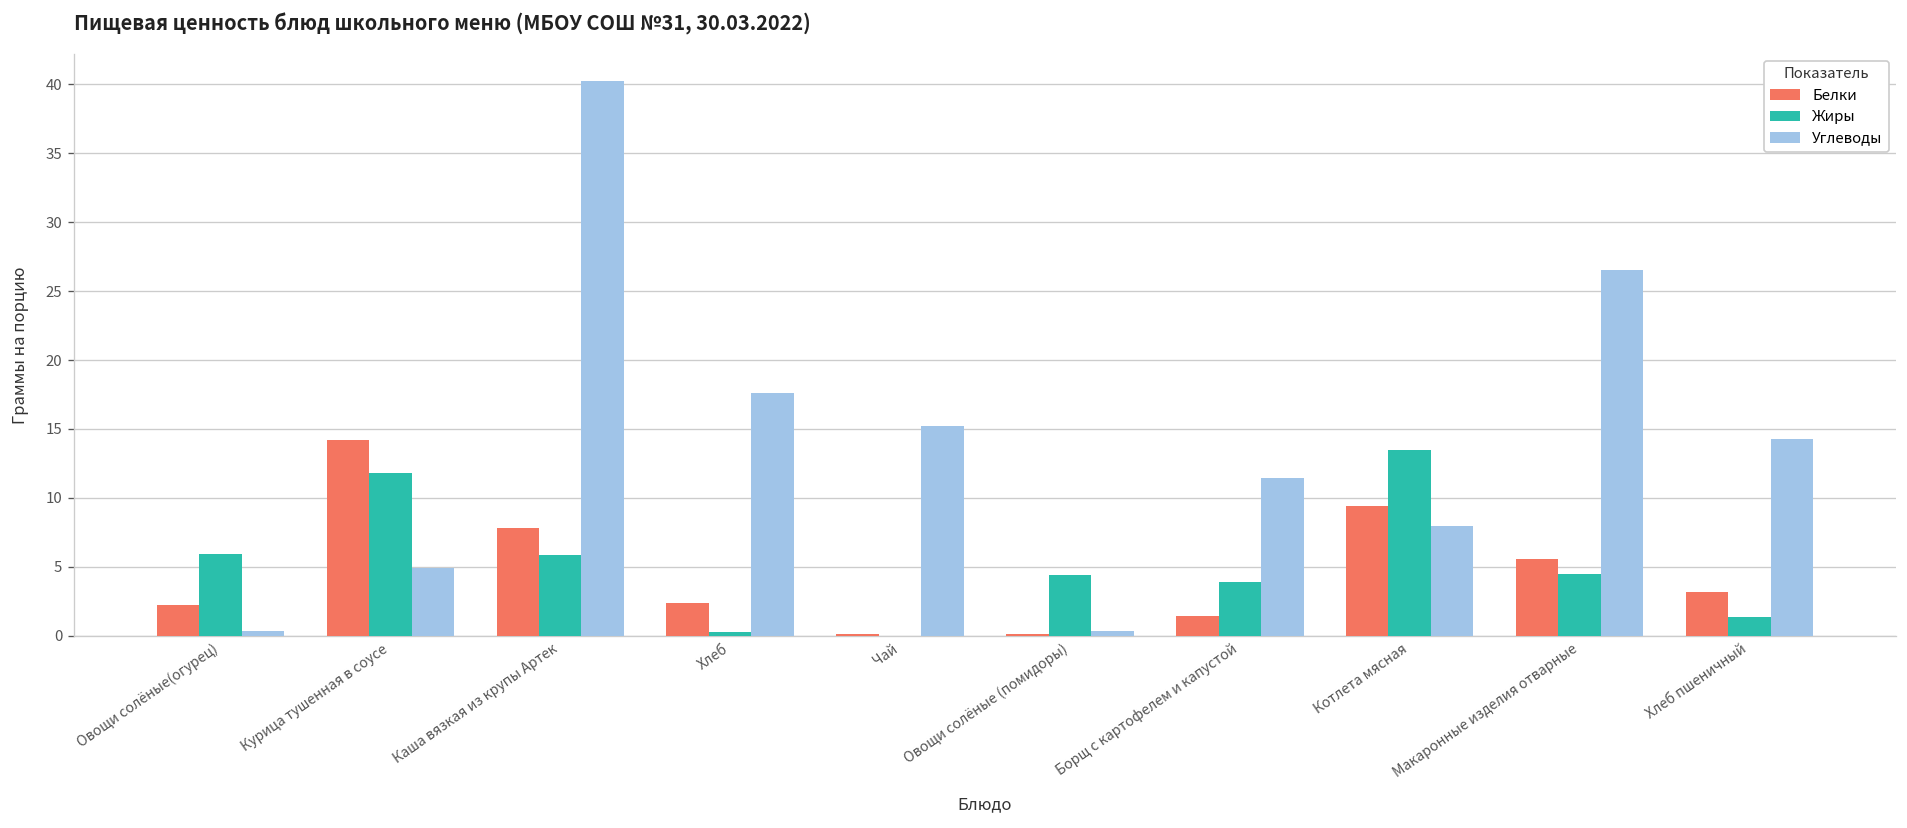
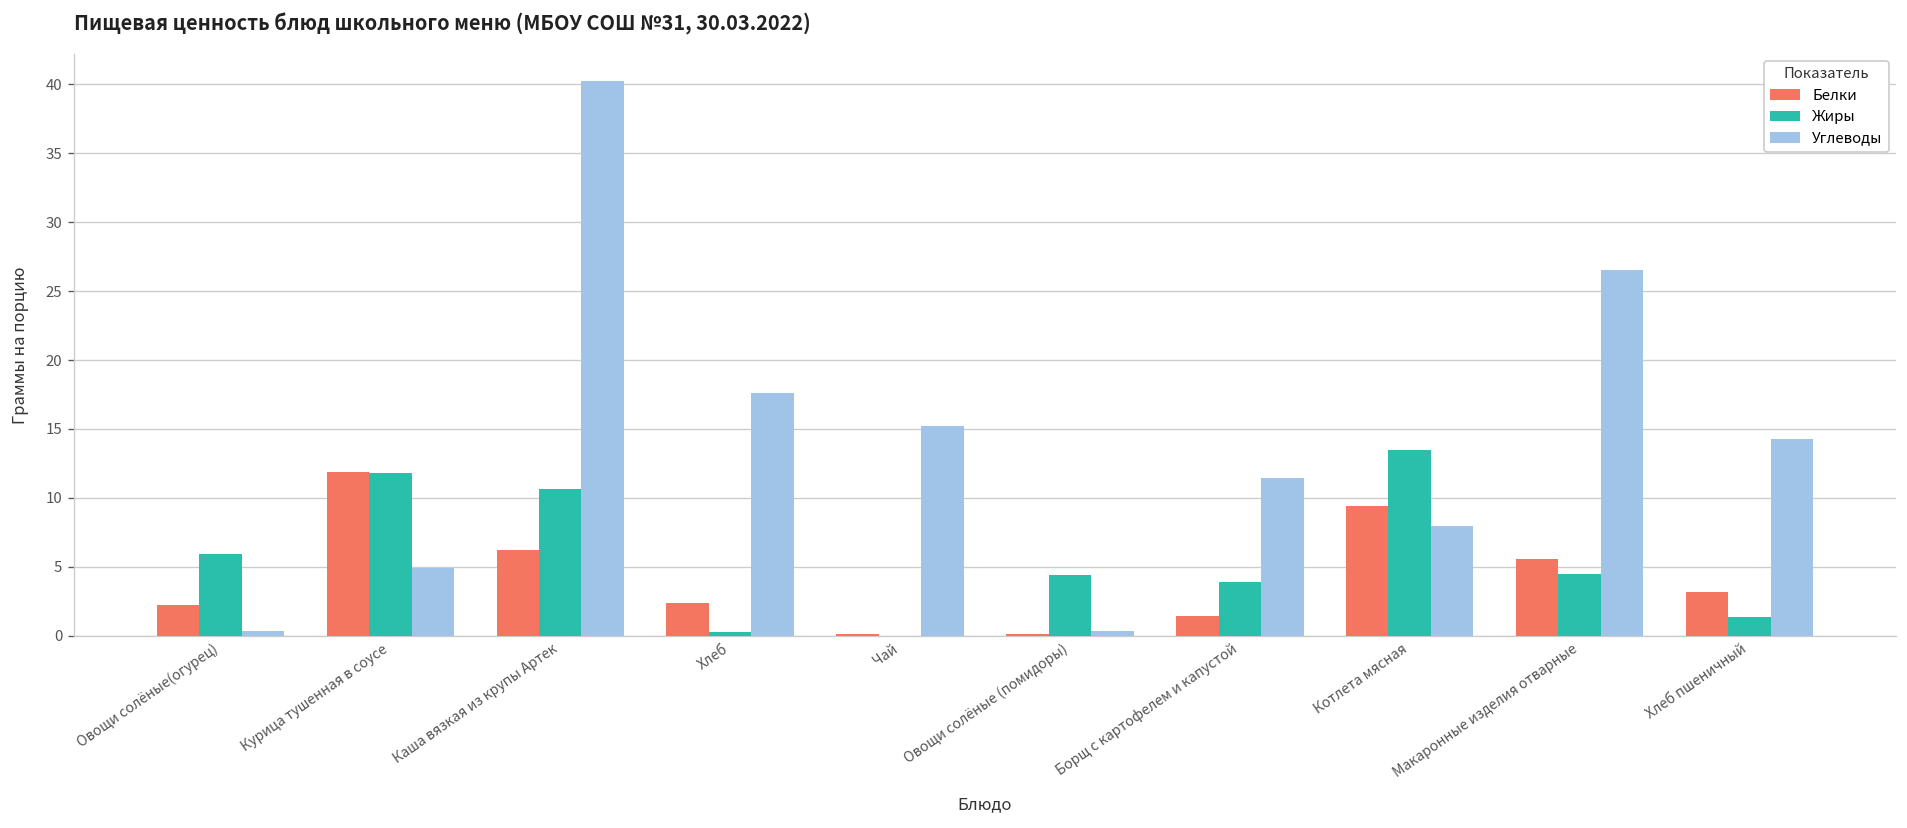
Белки, Курица тушенная в соусе: 14.2 -> 11.9
Белки, Каша вязкая из крупы Артек: 7.8 -> 6.2
Жиры, Каша вязкая из крупы Артек: 5.9 -> 10.7
